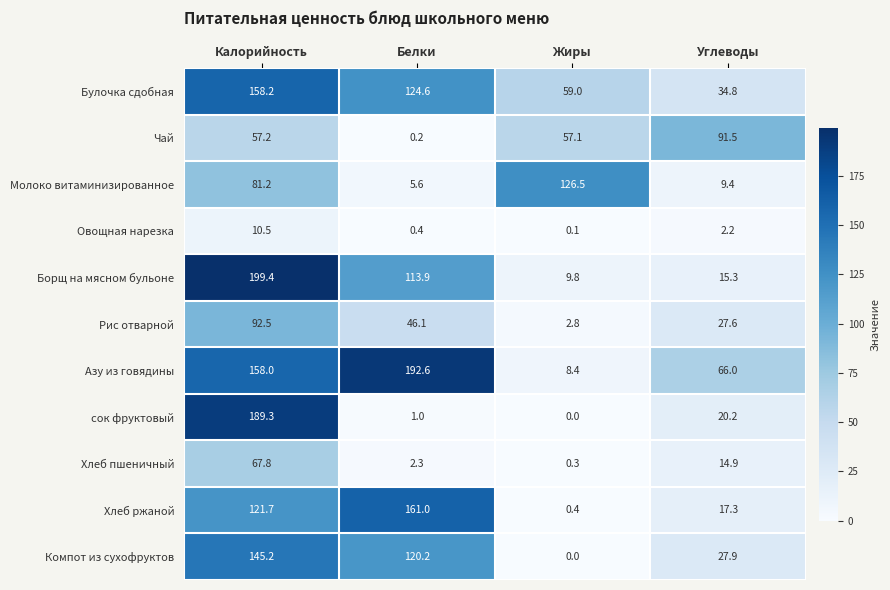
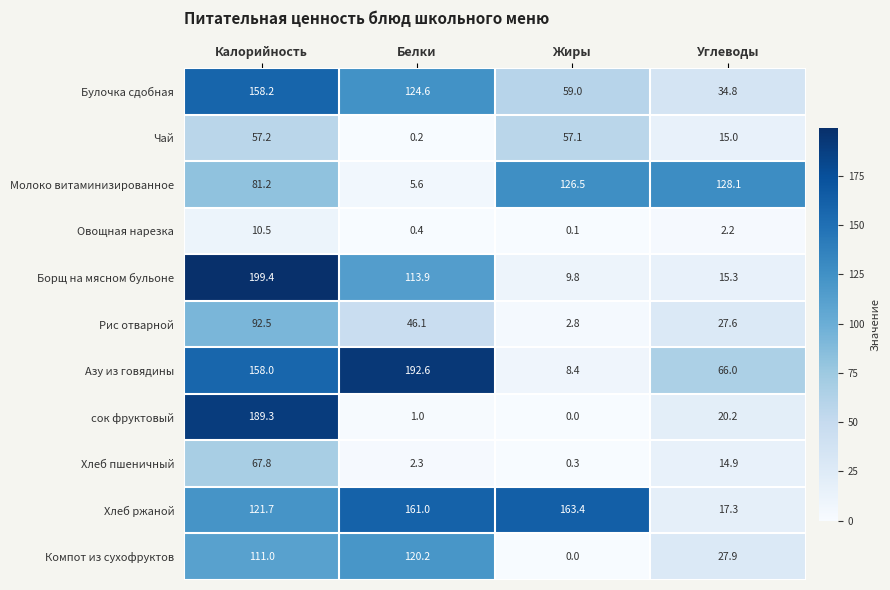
Чай, Углеводы: 91.5 -> 15.0
Молоко витаминизированное, Углеводы: 9.4 -> 128.1
Хлеб ржаной, Жиры: 0.4 -> 163.4
Компот из сухофруктов, Калорийность: 145.2 -> 111.0
